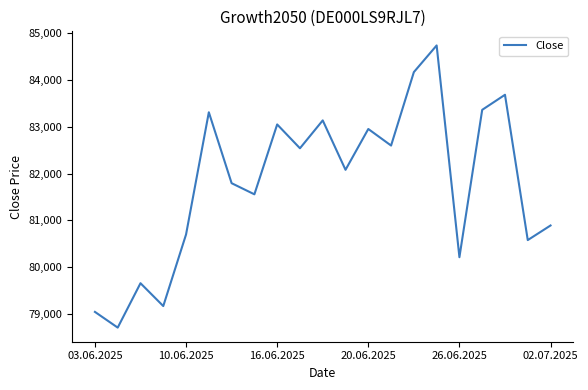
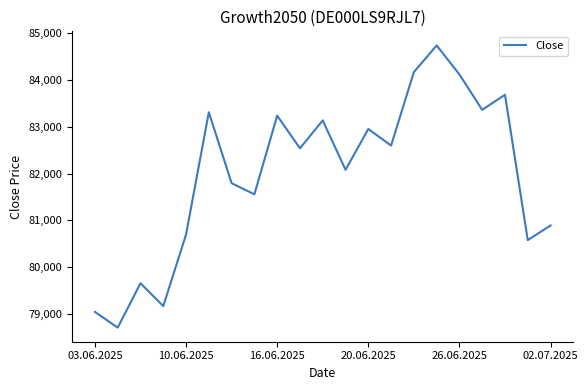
16.06.2025: 83,000 -> 83,200
26.06.2025: 80,200 -> 84,100
